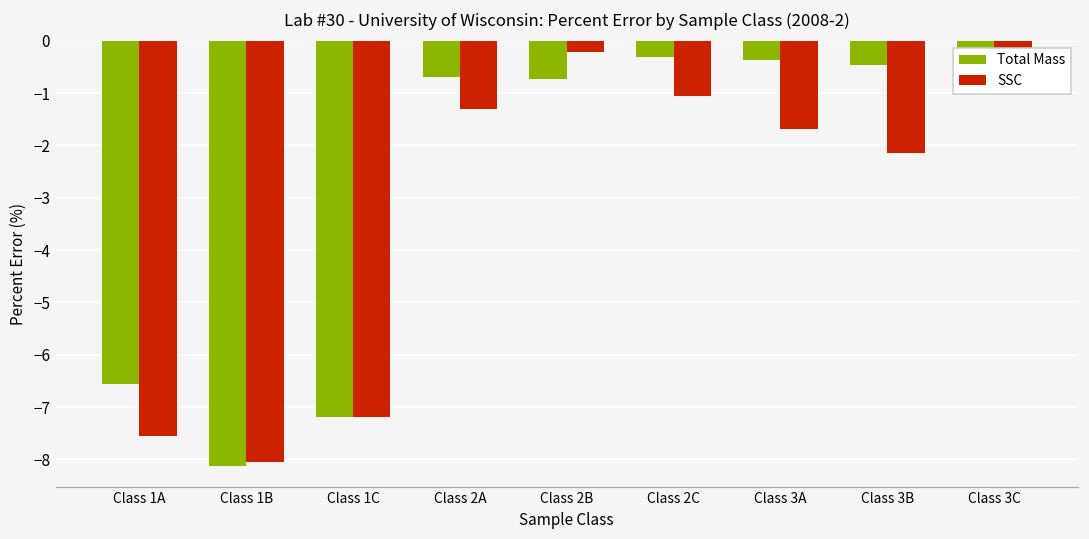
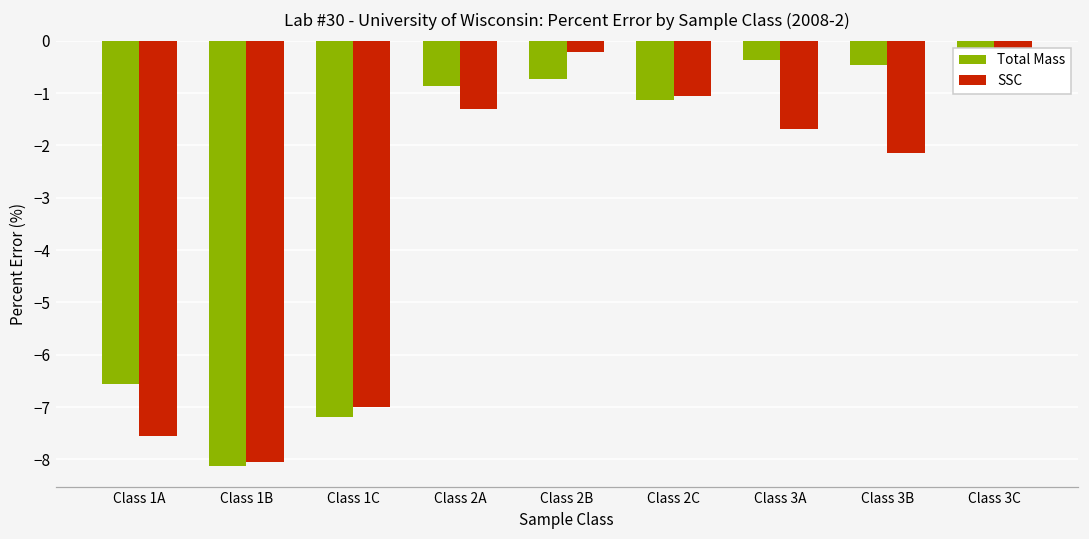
SSC, Class 1C: -7.2 -> -7.0
Total Mass, Class 2A: -0.7 -> -0.9
Total Mass, Class 2C: -0.3 -> -1.1
